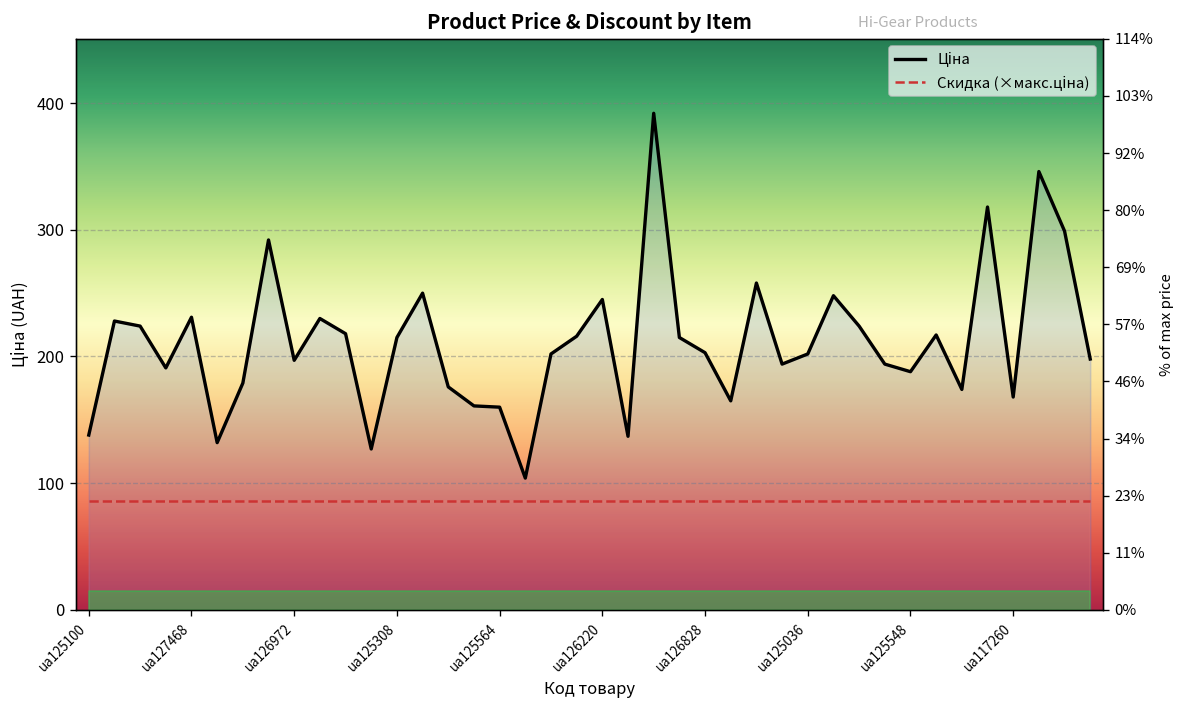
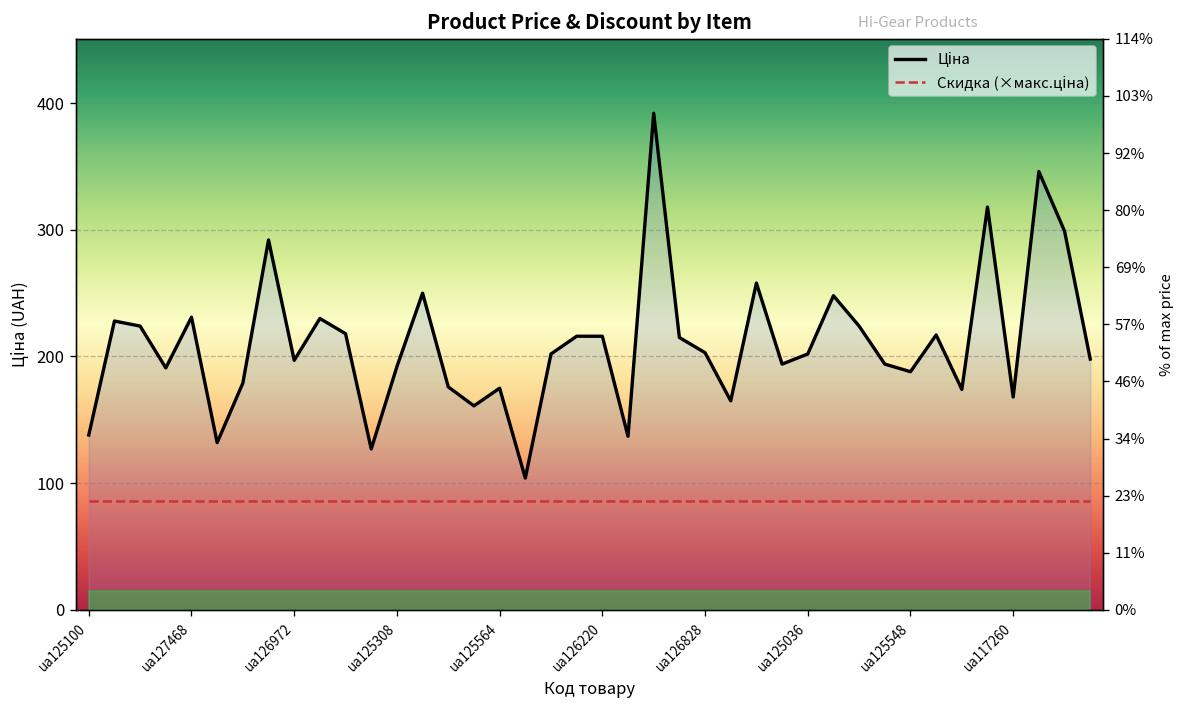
Ціна, ua125308: 215 -> 192
Ціна, ua125564: 160 -> 175
Ціна, ua126220: 245 -> 216
